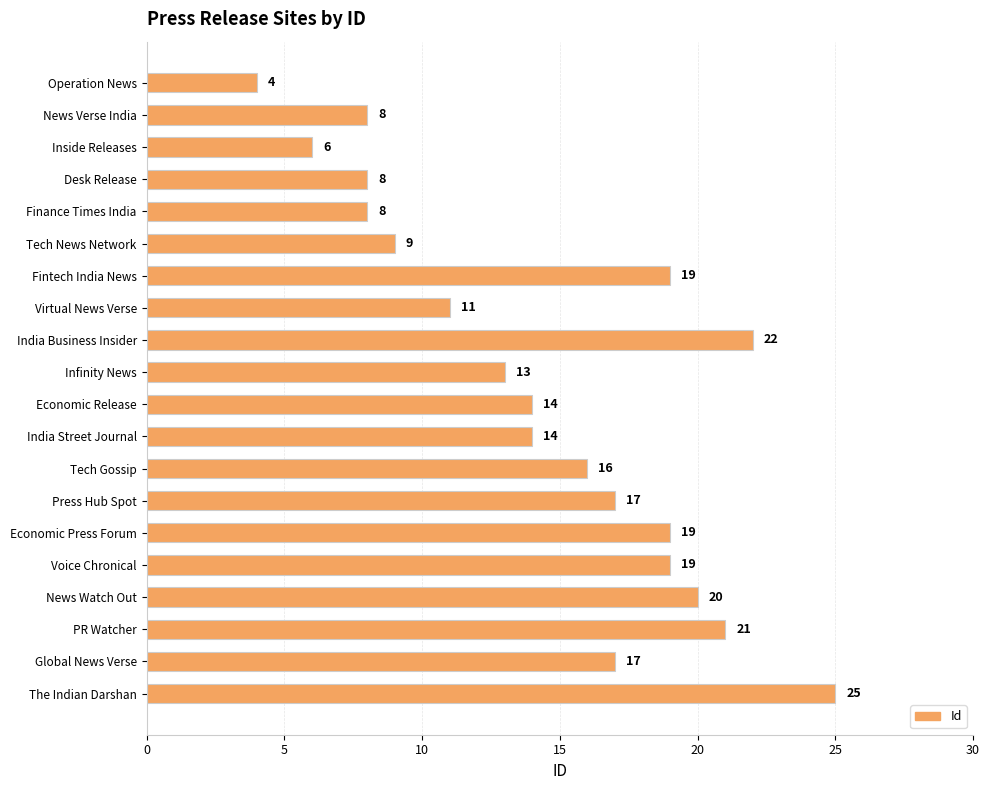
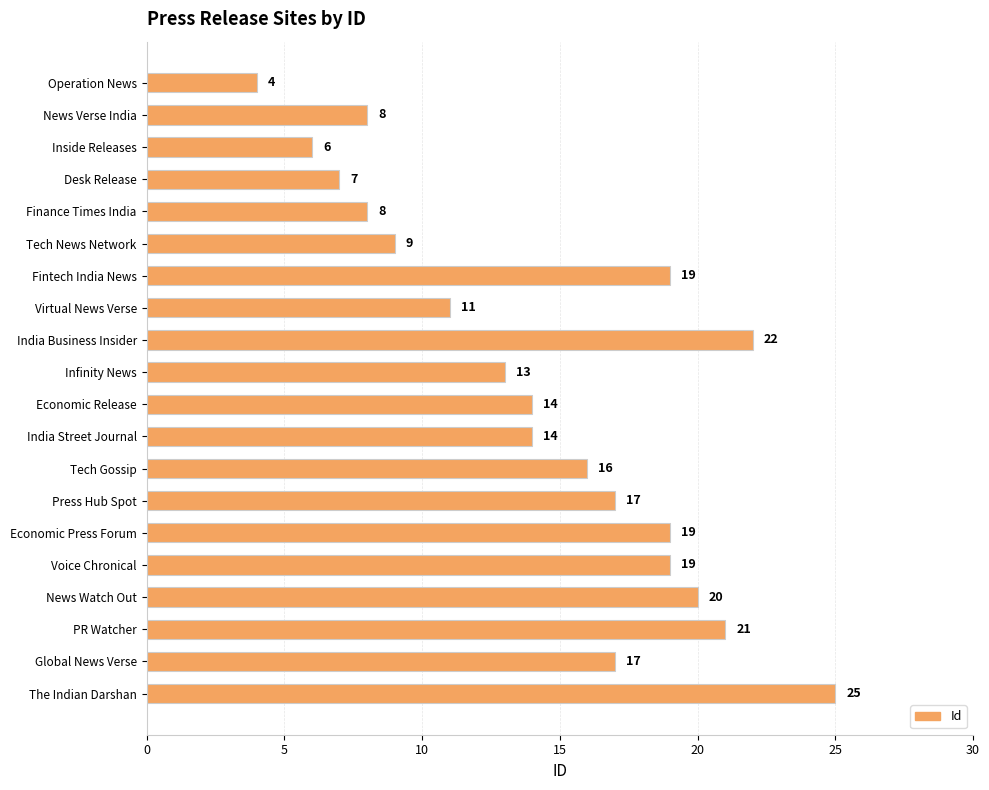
Desk Release: 8 -> 7
